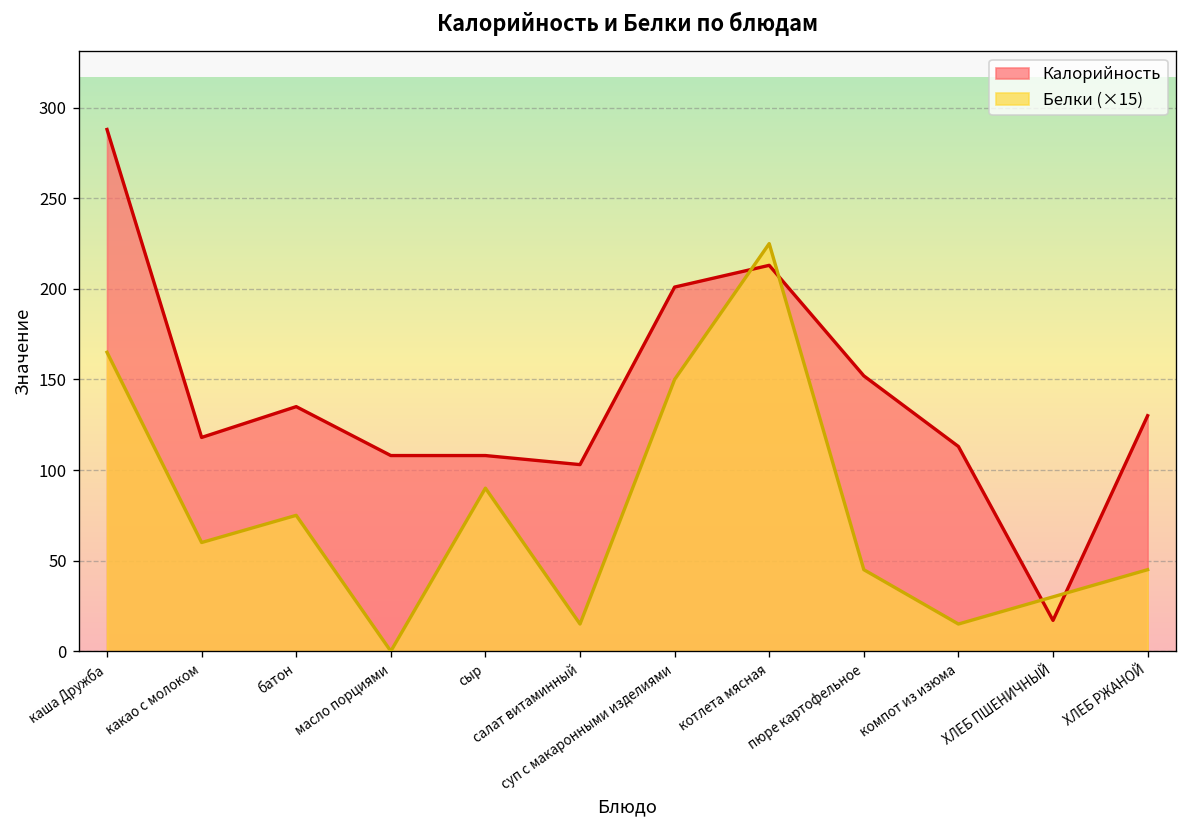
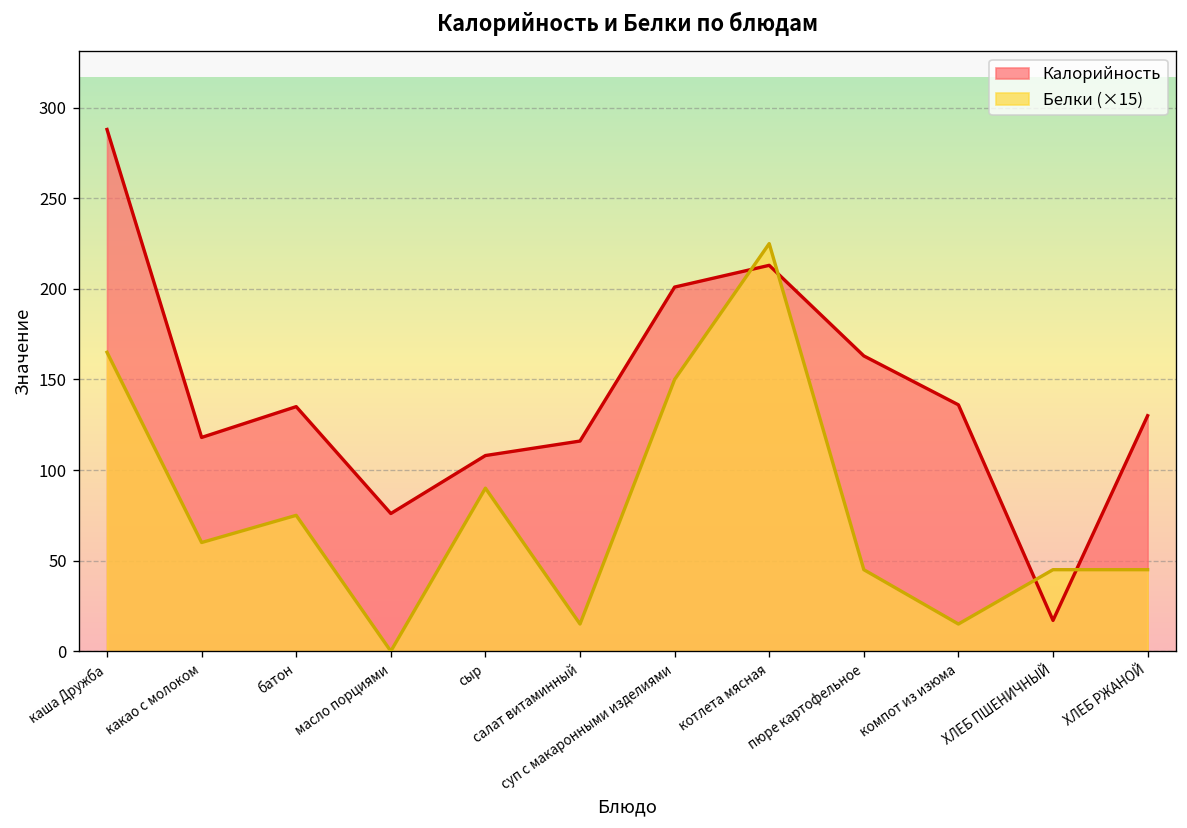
Калорийность, масло порциями: 108 -> 76
Калорийность, салат витаминный: 103 -> 116
Калорийность, пюре картофельное: 152 -> 163
Калорийность, компот из изюма: 113 -> 136
Белки (×15), ХЛЕБ ПШЕНИЧНЫЙ: 30 -> 45
